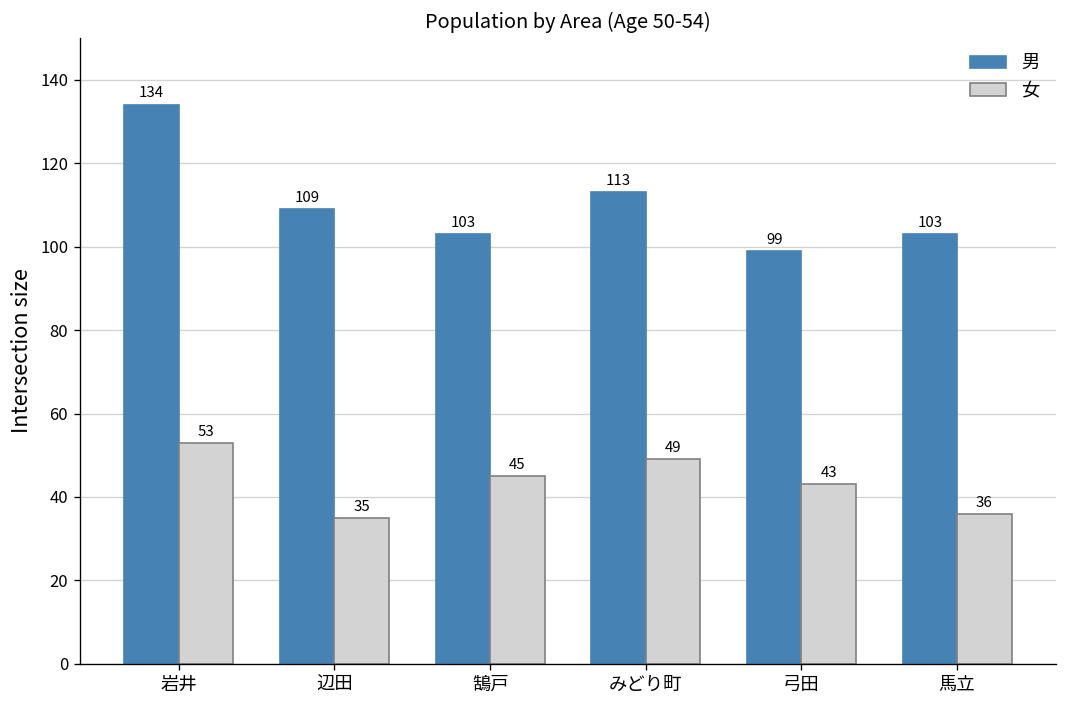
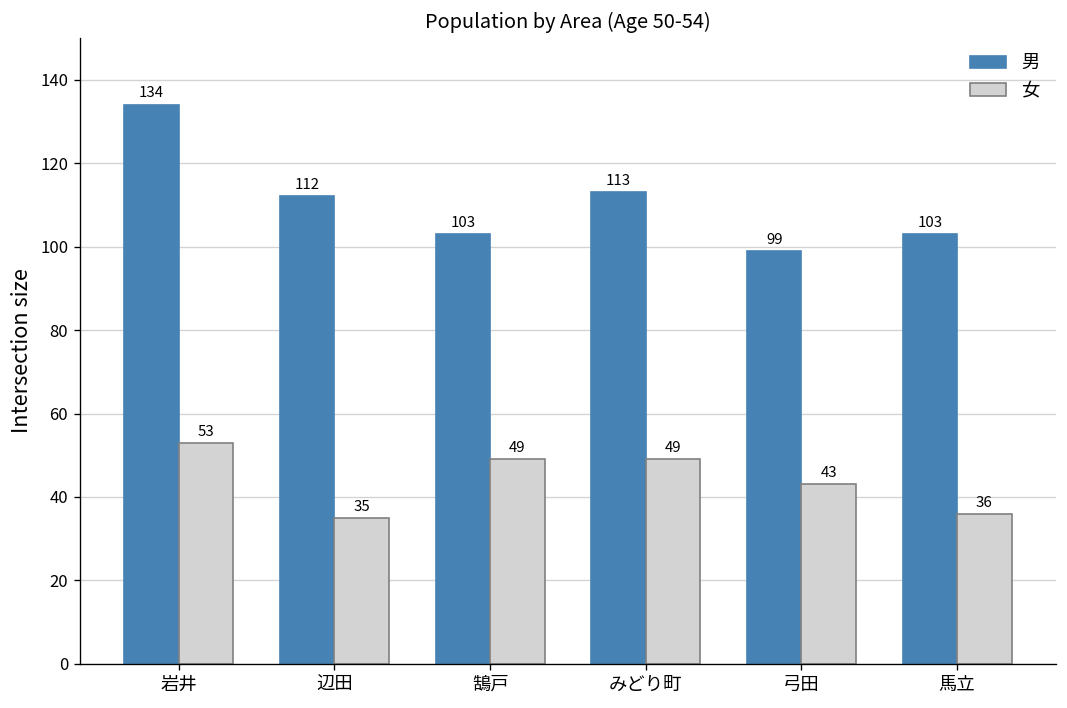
男, 辺田: 109 -> 112
女, 鵠戸: 45 -> 49
